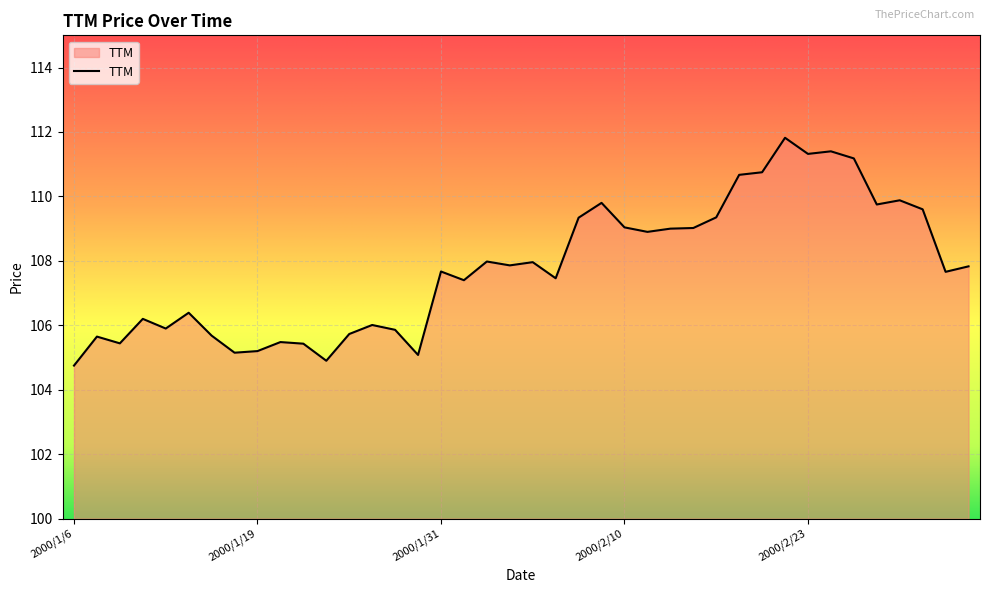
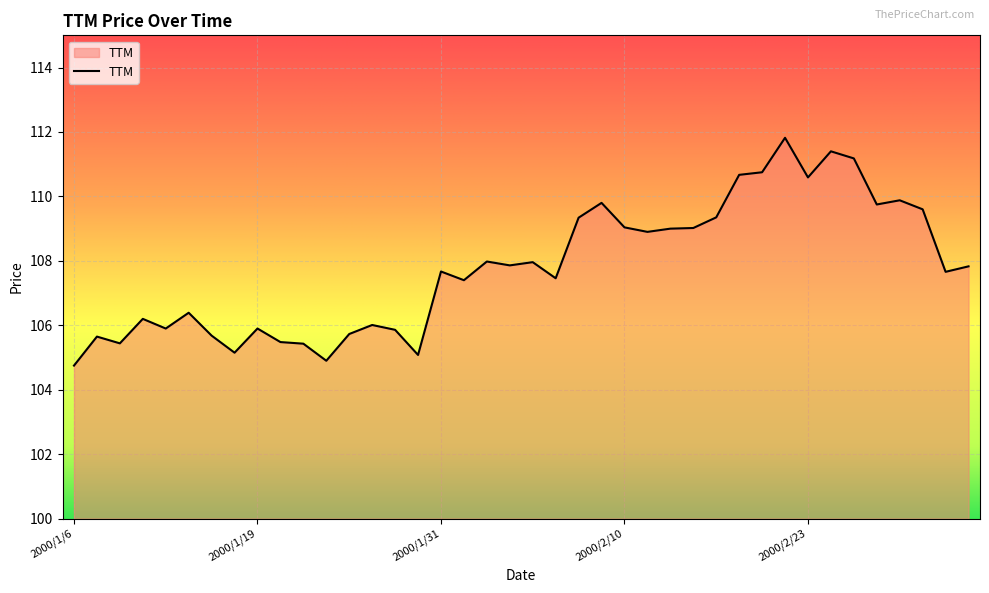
2000/1/19: 105.2 -> 105.9
2000/2/23: 111.3 -> 110.6
